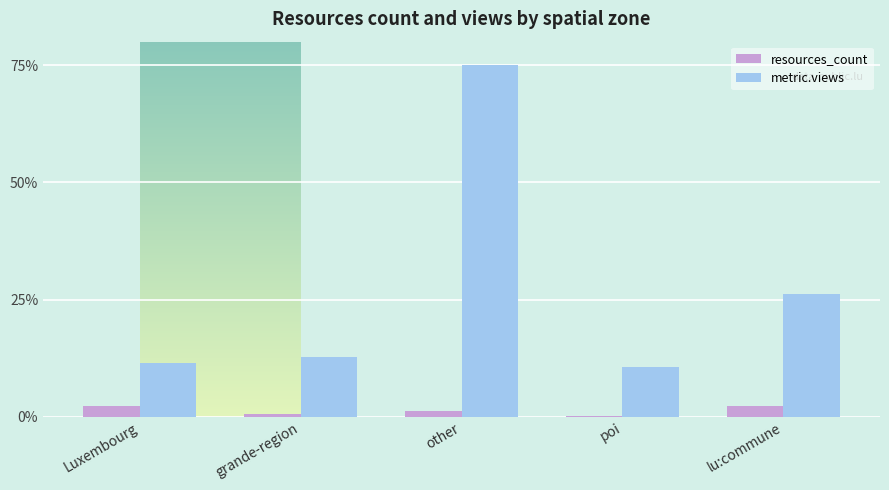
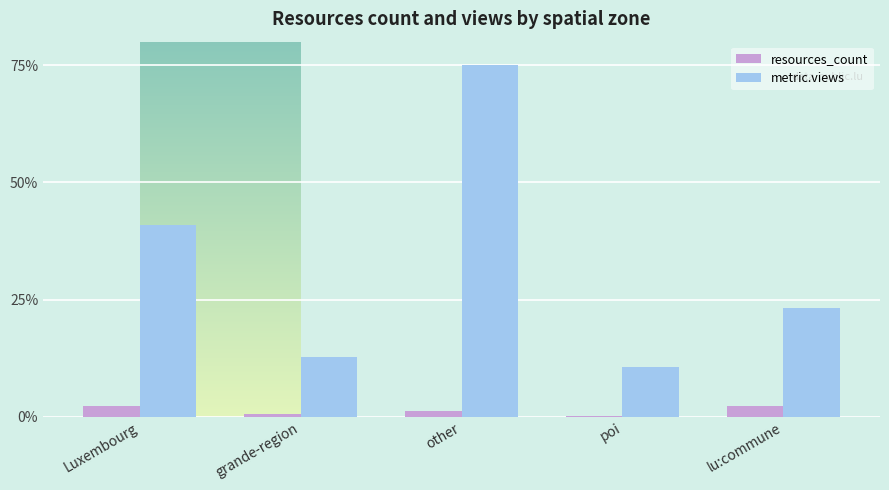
metric.views, Luxembourg: 11% -> 41%
metric.views, lu:commune: 26% -> 23%
